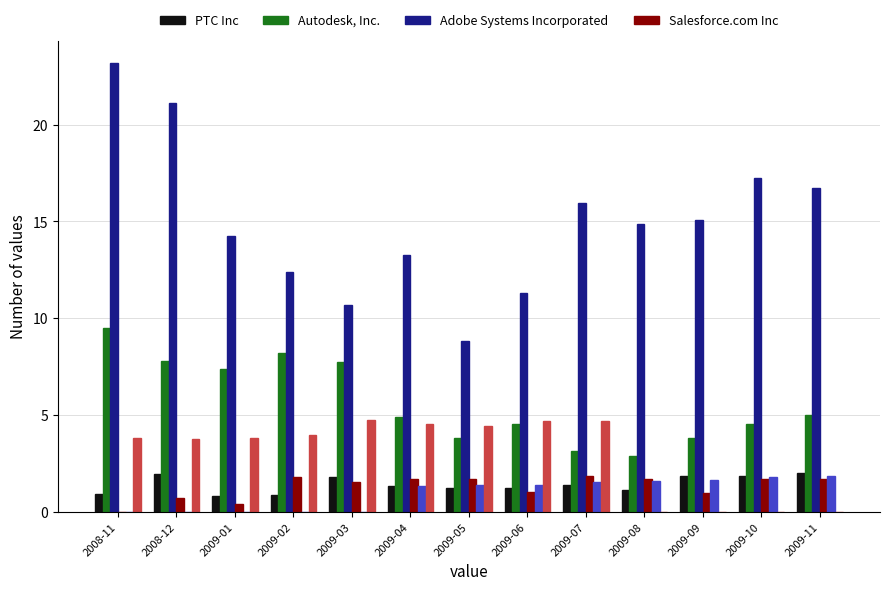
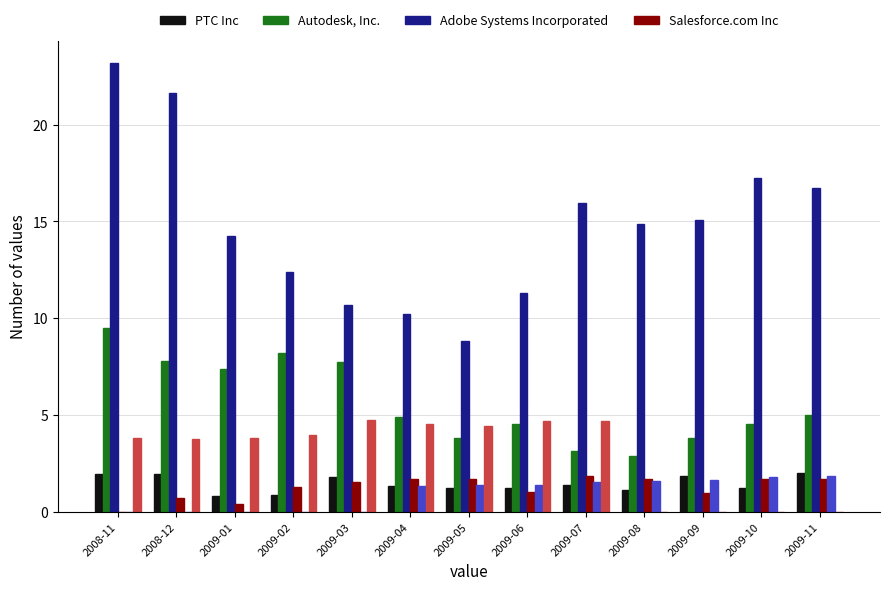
PTC Inc, 2008-11: 0.9 -> 1.9
Adobe Systems Incorporated, 2008-12: 21.1 -> 21.7
Salesforce.com Inc, 2009-02: 1.8 -> 1.3
Adobe Systems Incorporated, 2009-04: 13.3 -> 10.2
PTC Inc, 2009-10: 1.8 -> 1.2
